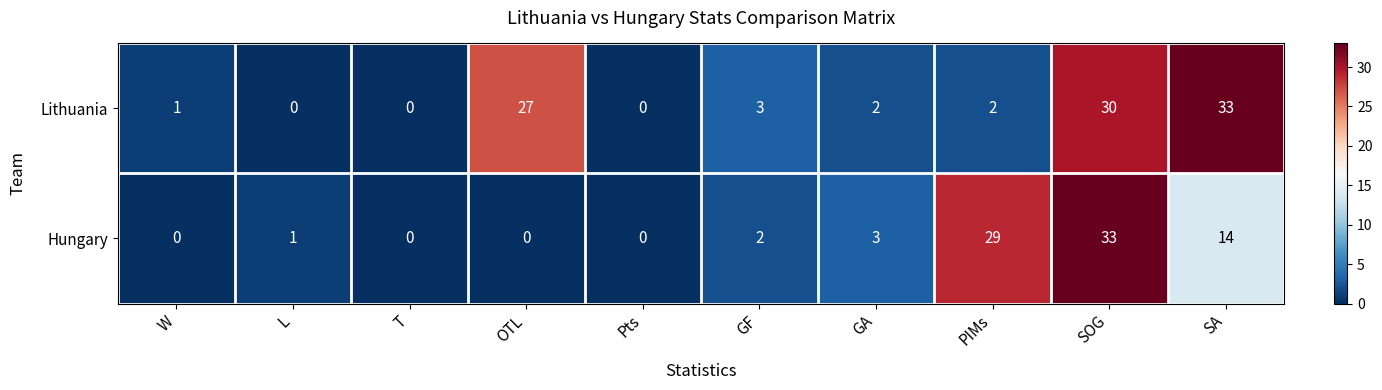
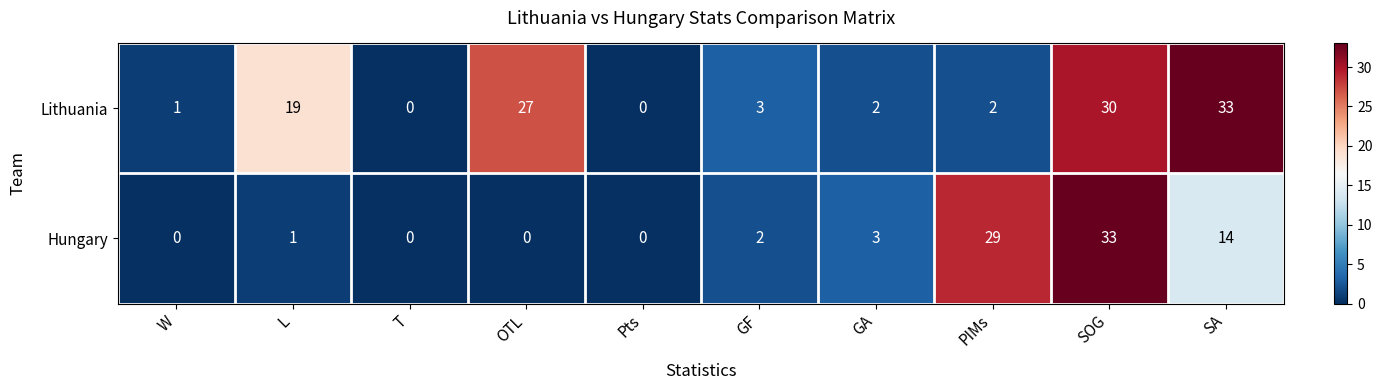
Lithuania, L: 0 -> 19
